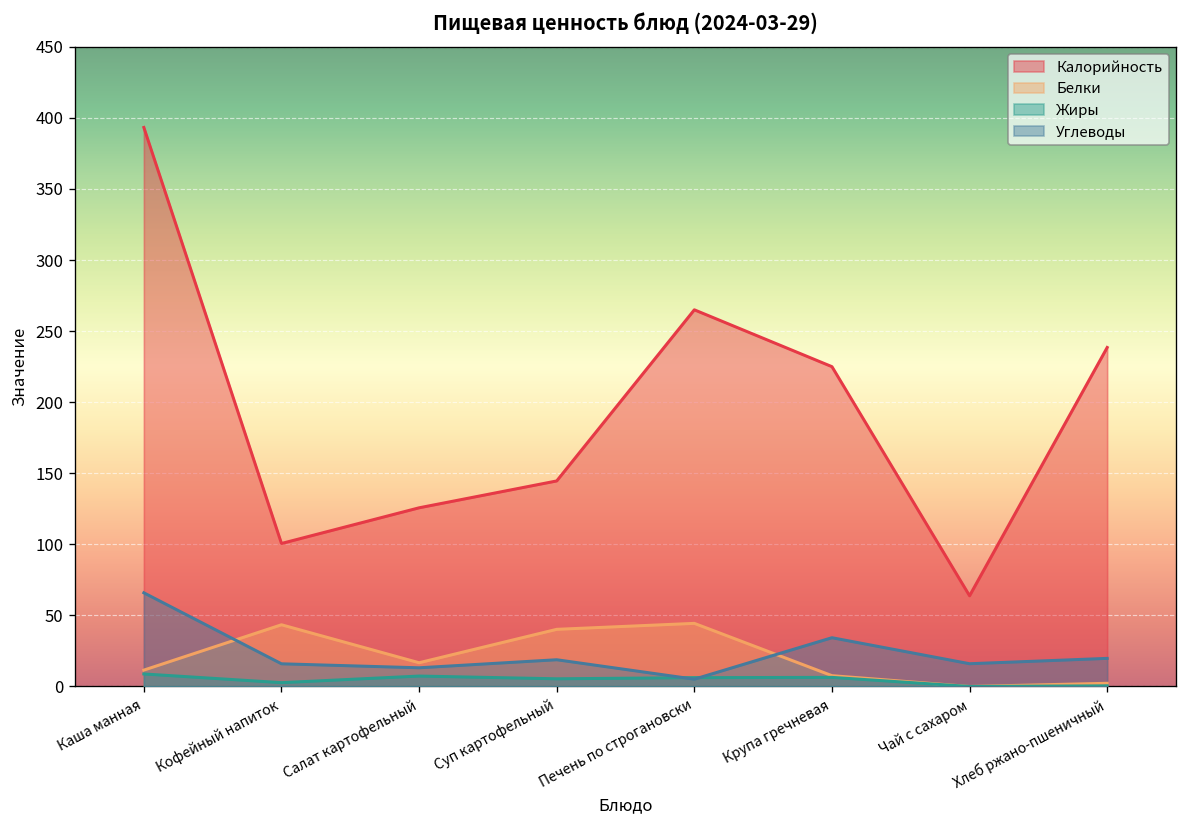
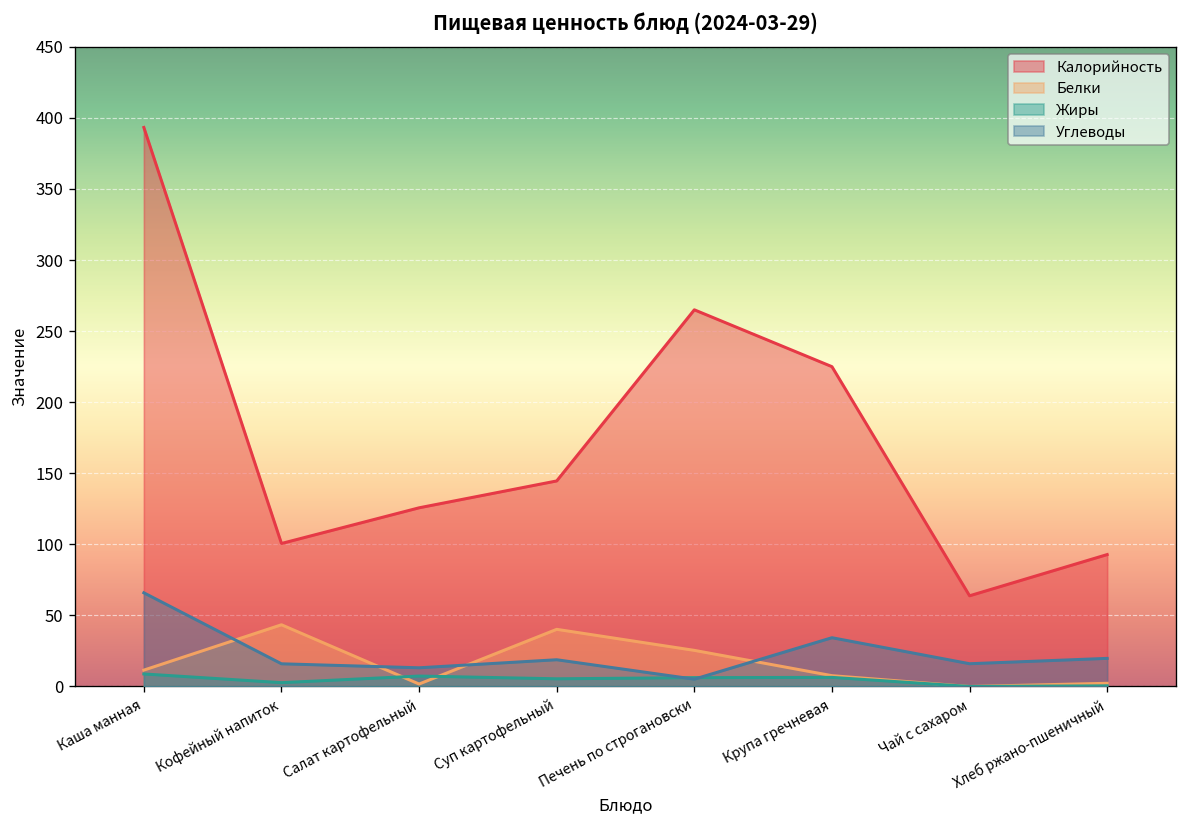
Белки, Салат картофельный: 17 -> 2
Белки, Печень по строгановски: 44 -> 25
Калорийность, Хлеб ржано-пшеничный: 239 -> 93
